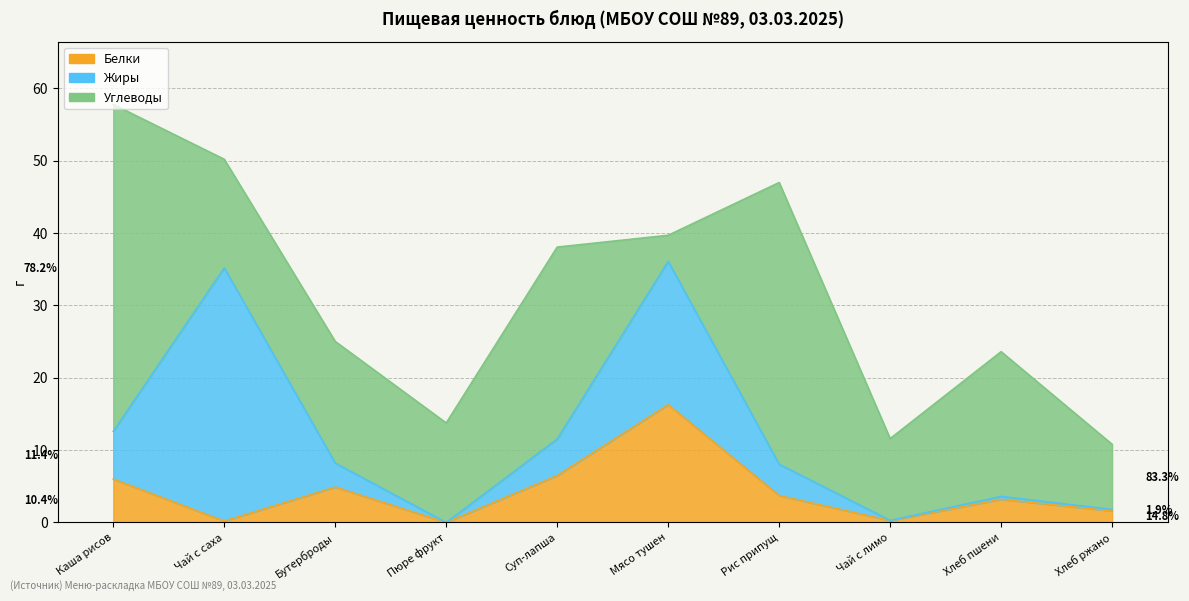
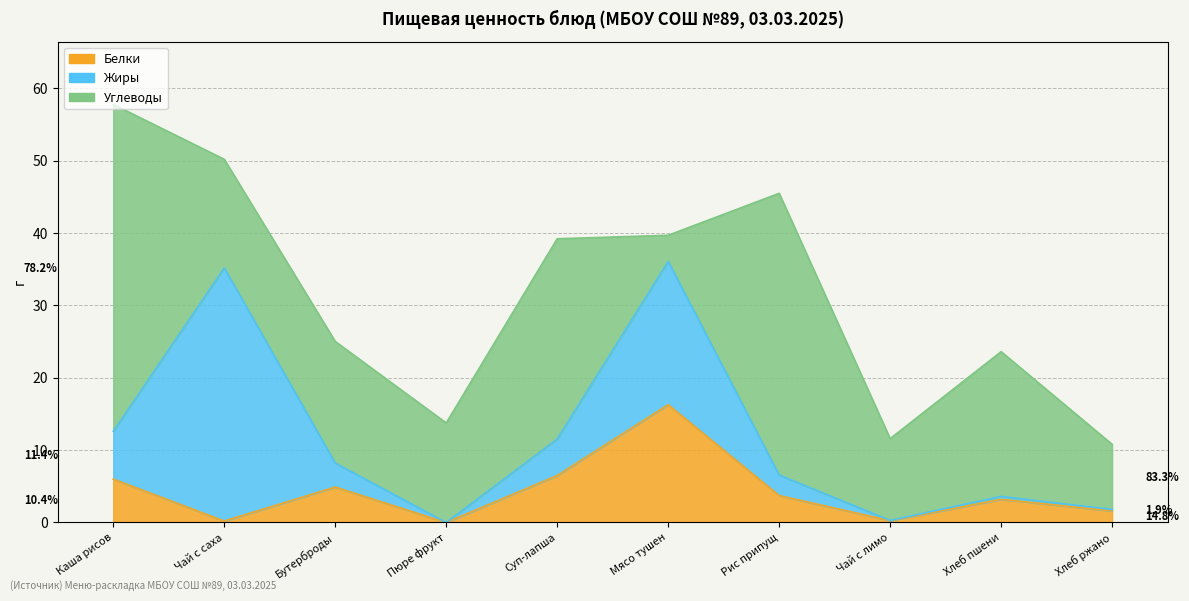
Углеводы, Суп-лапша: 27 -> 28
Жиры, Рис припущ: 4 -> 3
